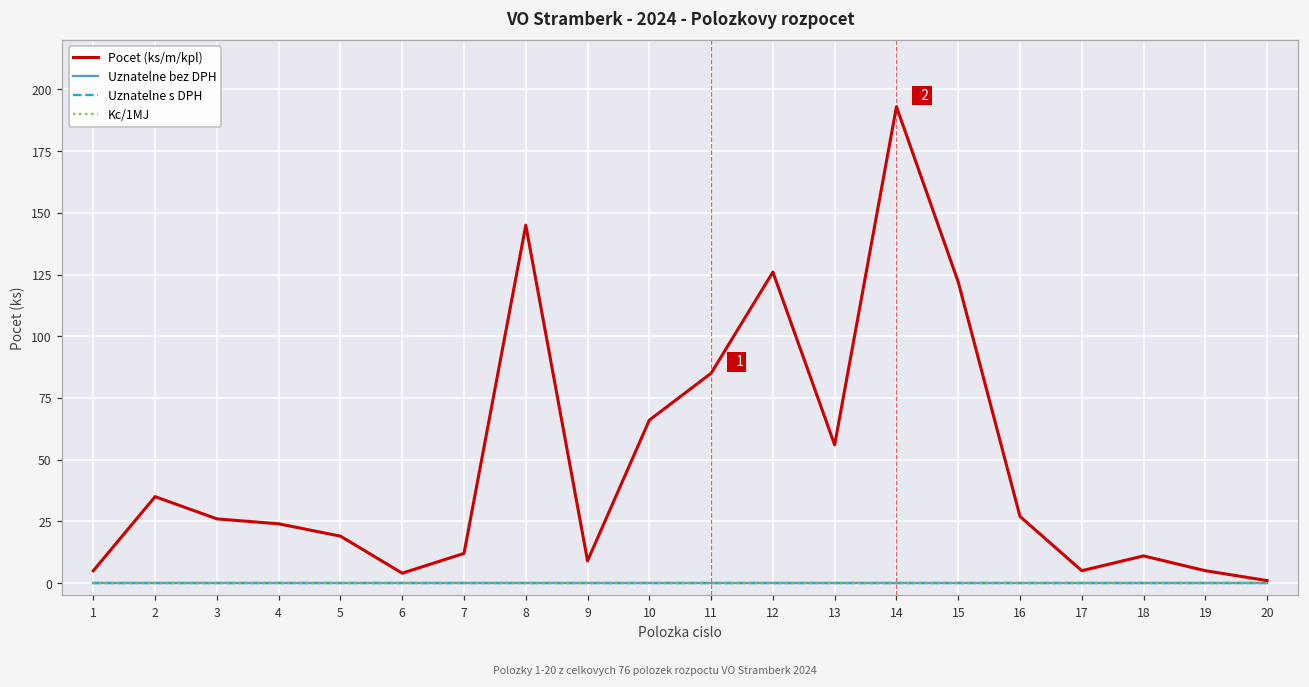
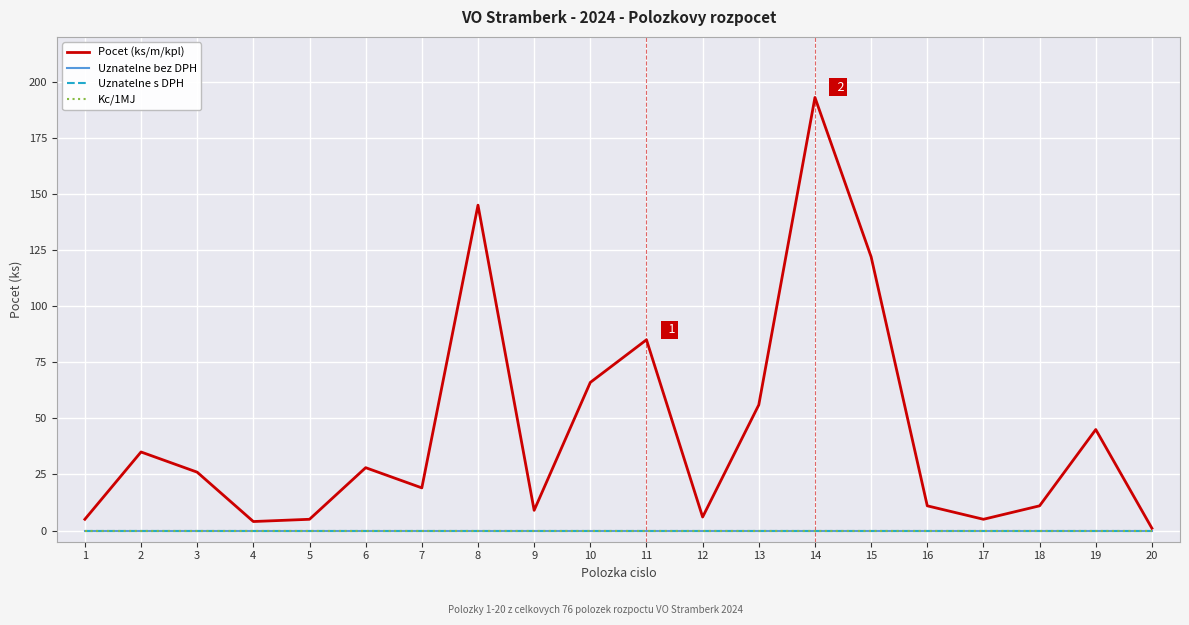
Pocet (ks/m/kpl), 4: 24 -> 4
Pocet (ks/m/kpl), 5: 19 -> 5
Pocet (ks/m/kpl), 6: 4 -> 28
Pocet (ks/m/kpl), 7: 12 -> 19
Pocet (ks/m/kpl), 12: 126 -> 6
Pocet (ks/m/kpl), 16: 27 -> 11
Pocet (ks/m/kpl), 19: 5 -> 45
